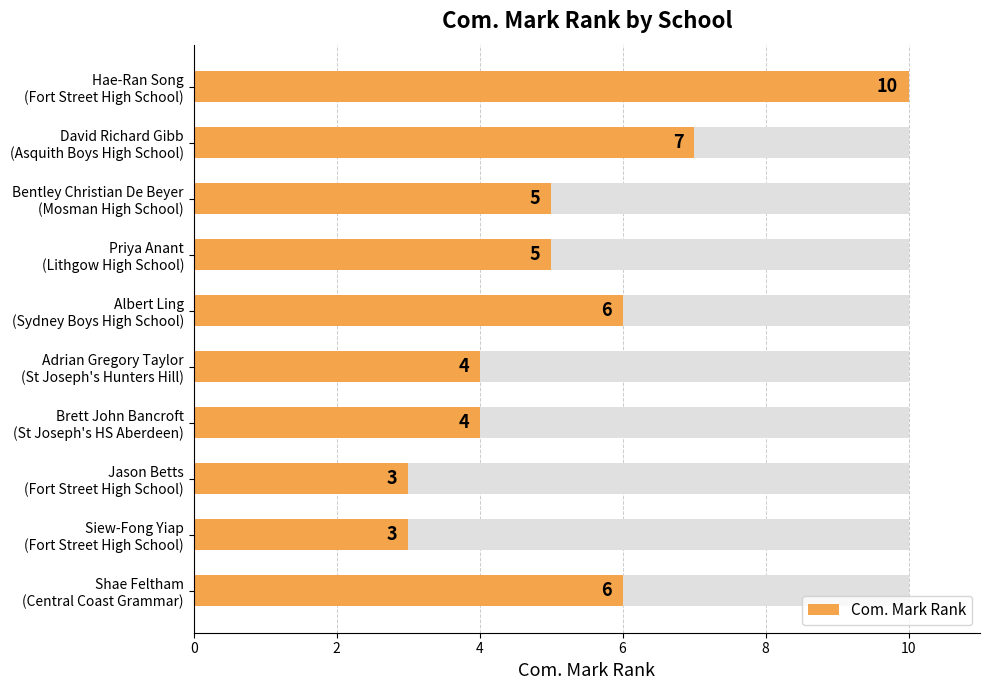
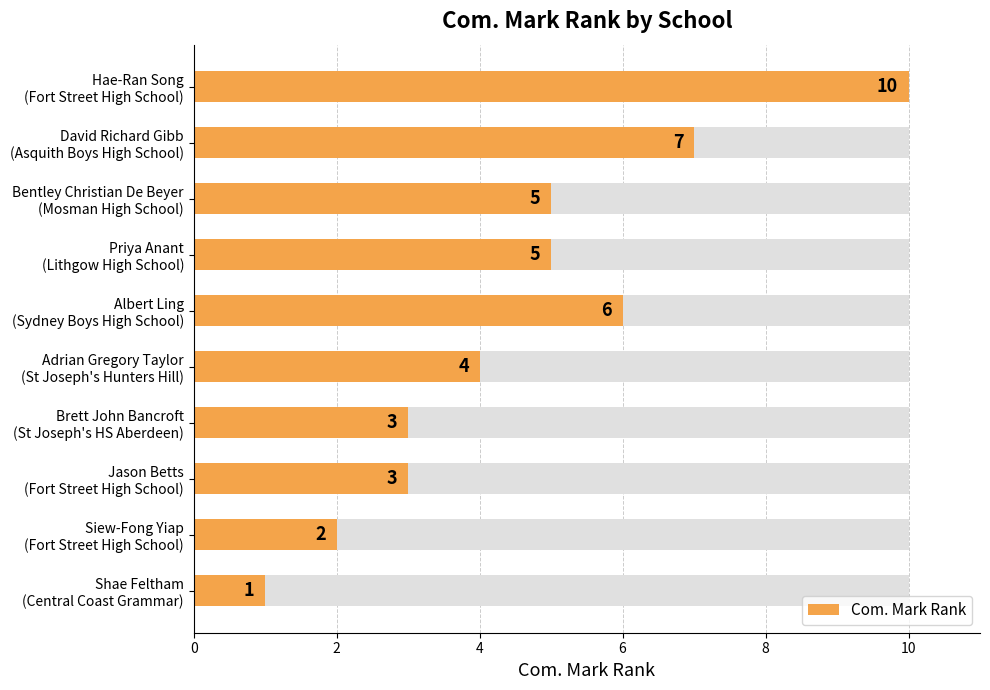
Com. Mark Rank, Brett John Bancroft (St Joseph's HS Aberdeen): 4 -> 3
Com. Mark Rank, Siew-Fong Yiap (Fort Street High School): 3 -> 2
Com. Mark Rank, Shae Feltham (Central Coast Grammar): 6 -> 1
